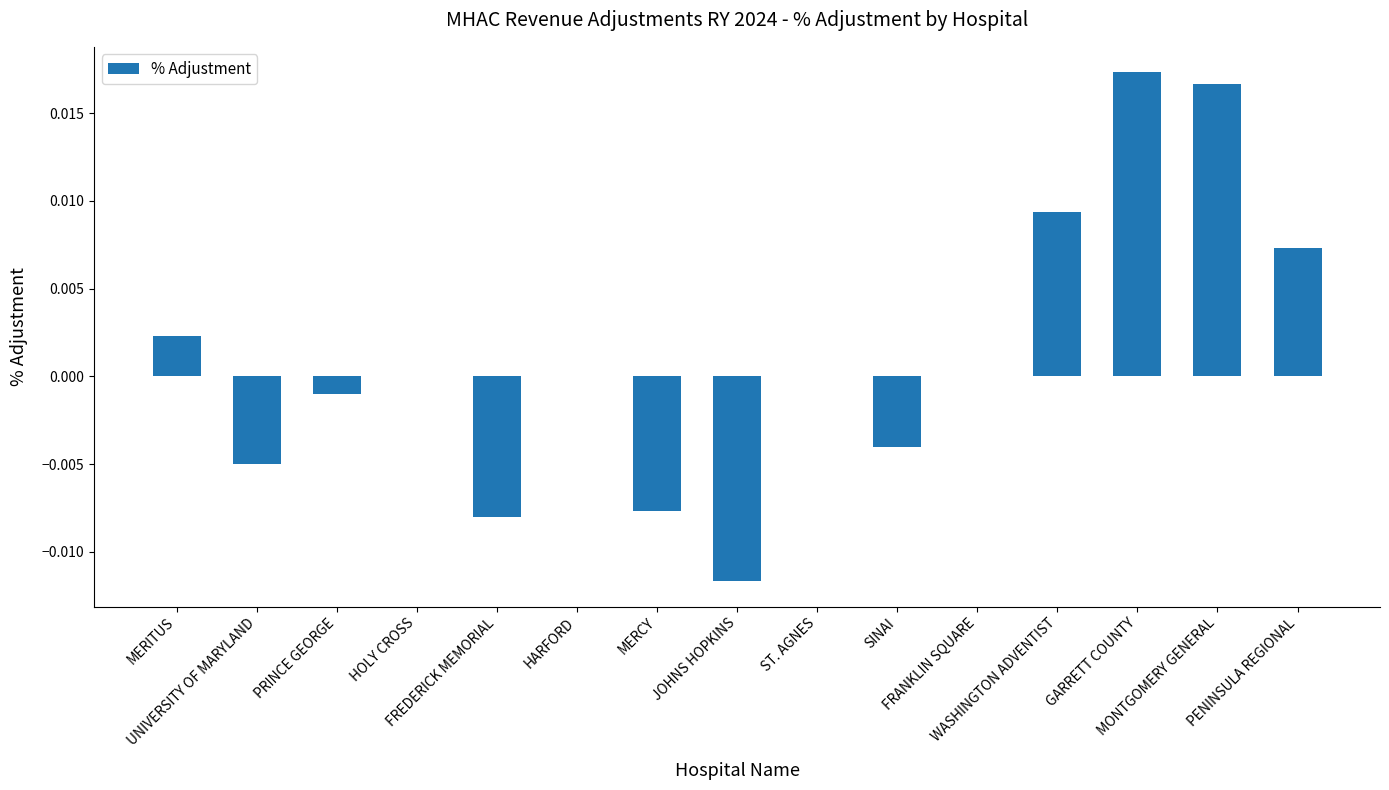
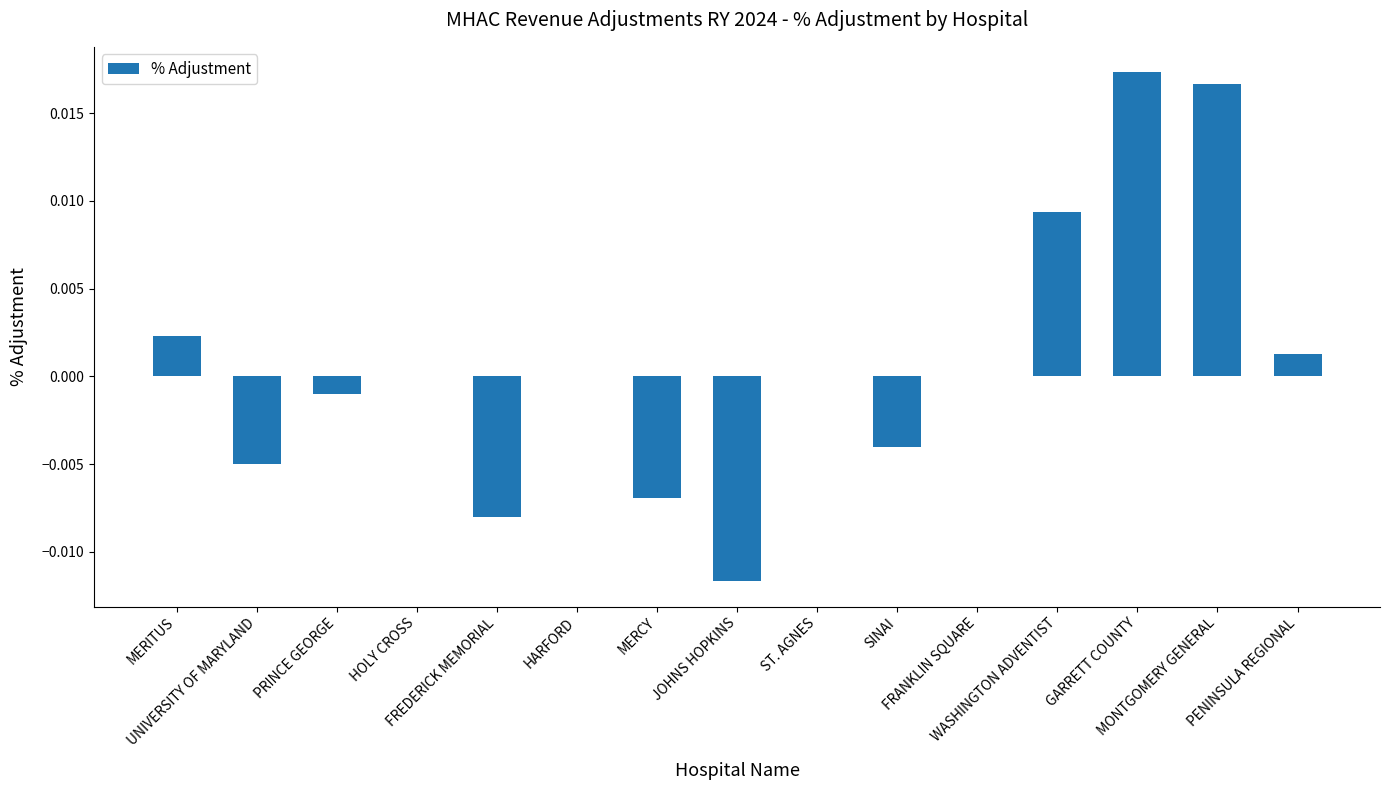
MERCY: -0.0077 -> -0.0070
PENINSULA REGIONAL: 0.0073 -> 0.0012
